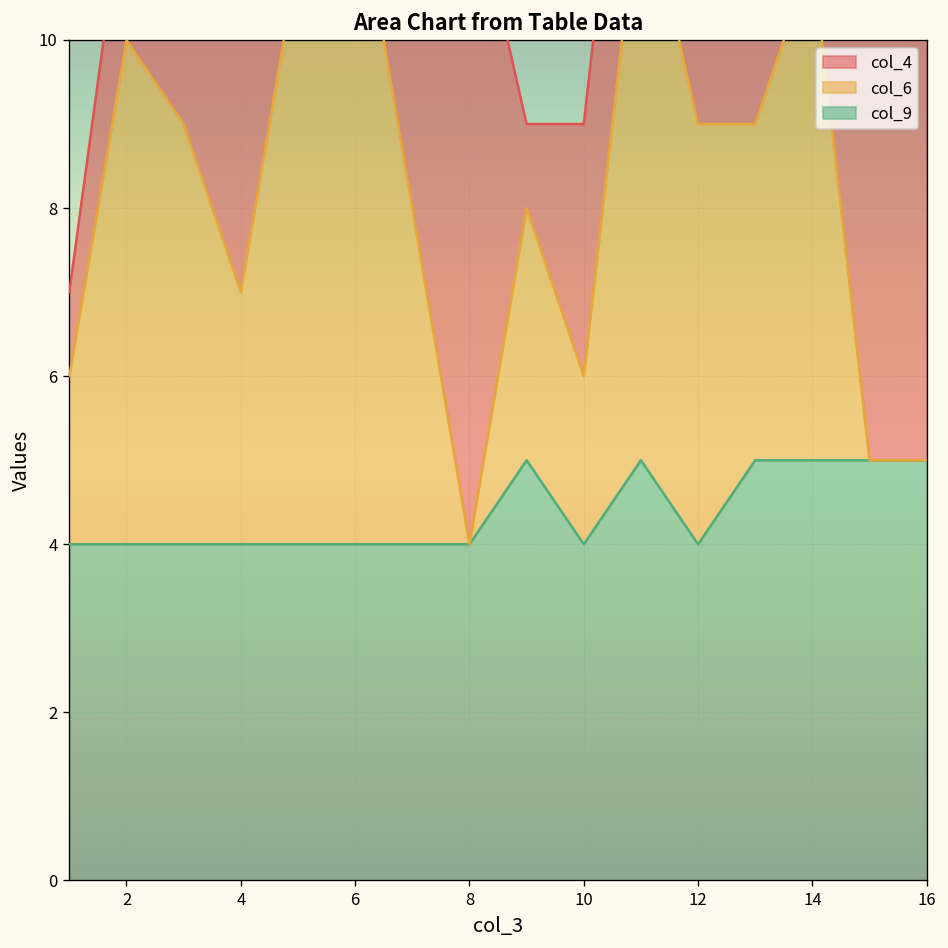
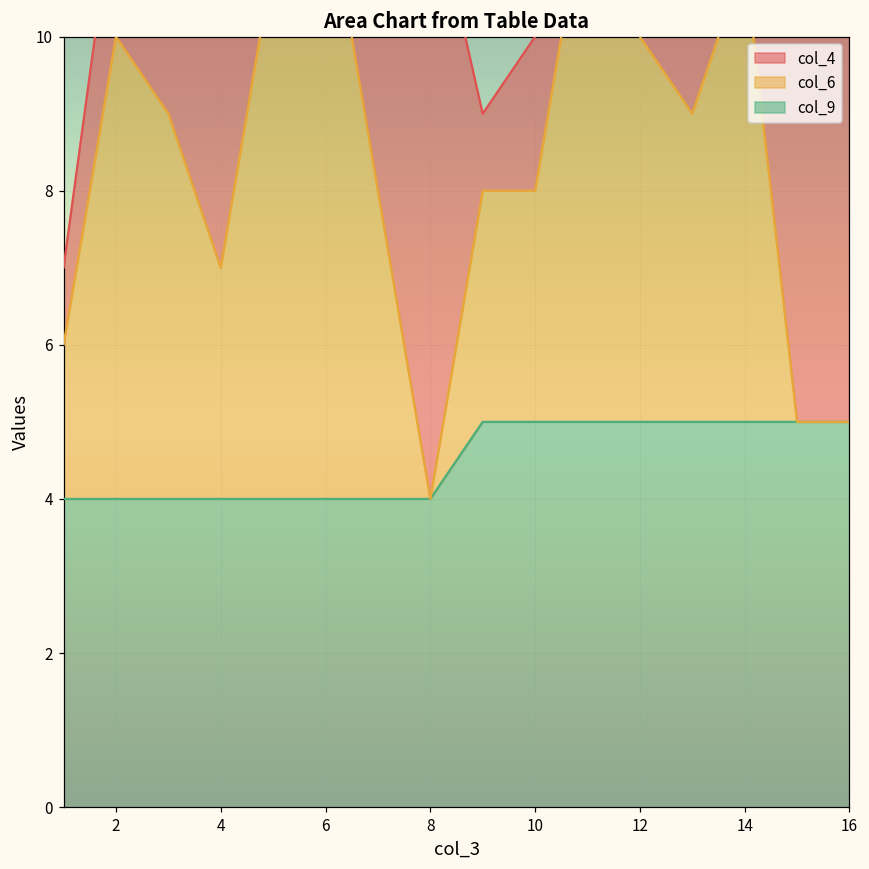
col_9, 10: 4 -> 5
col_6, 10: 2 -> 3
col_4, 10: 3 -> 2
col_9, 12: 4 -> 5
